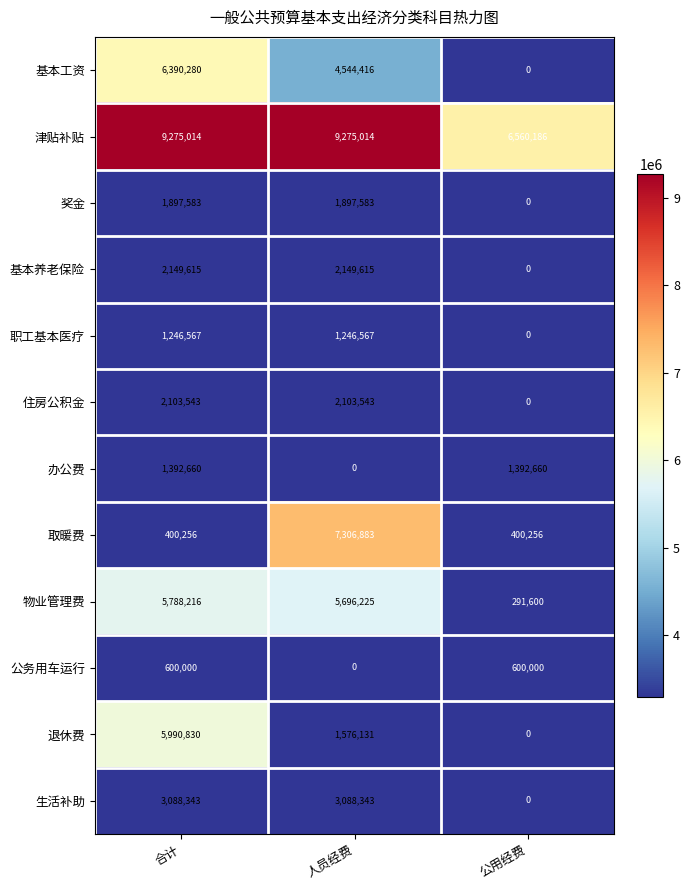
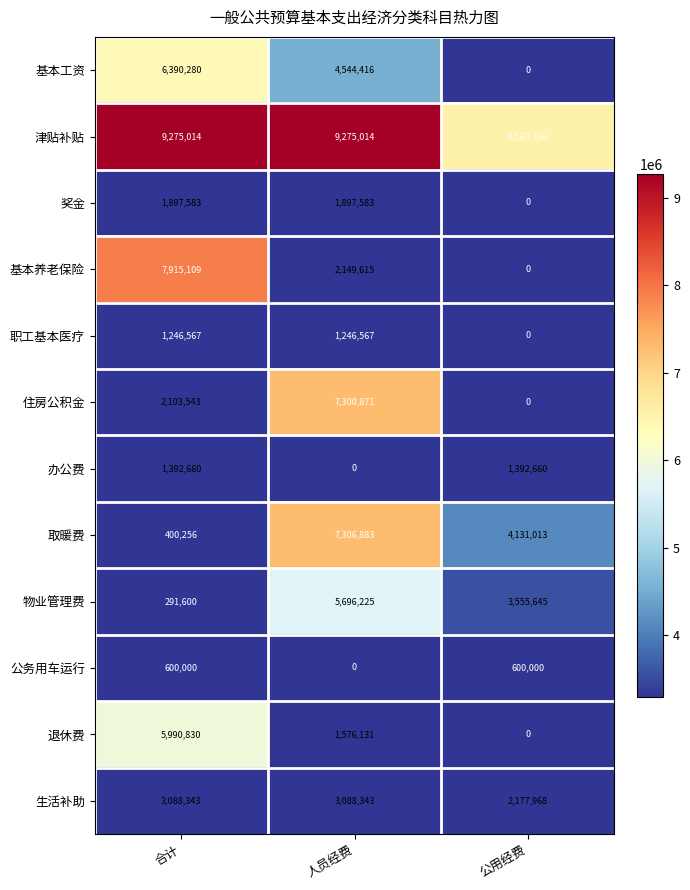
基本养老保险, 合计: 2,149,615 -> 7,915,109
住房公积金, 人员经费: 2,103,543 -> 7,300,871
取暖费, 公用经费: 400,256 -> 4,131,013
物业管理费, 合计: 5,788,216 -> 291,600
物业管理费, 公用经费: 291,600 -> 3,555,645
生活补助, 公用经费: 0 -> 2,177,968
